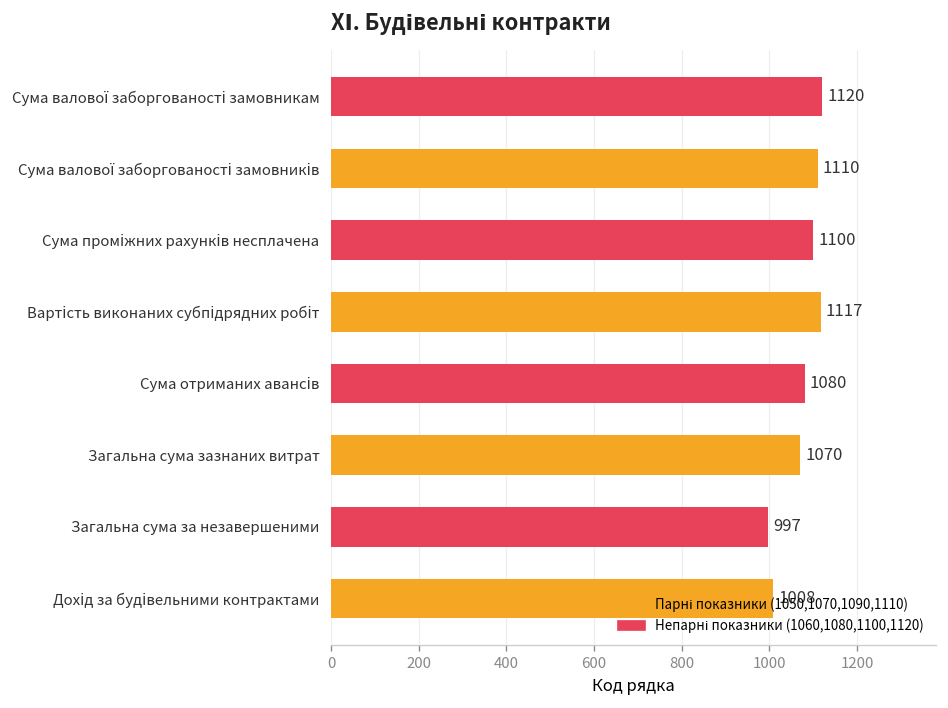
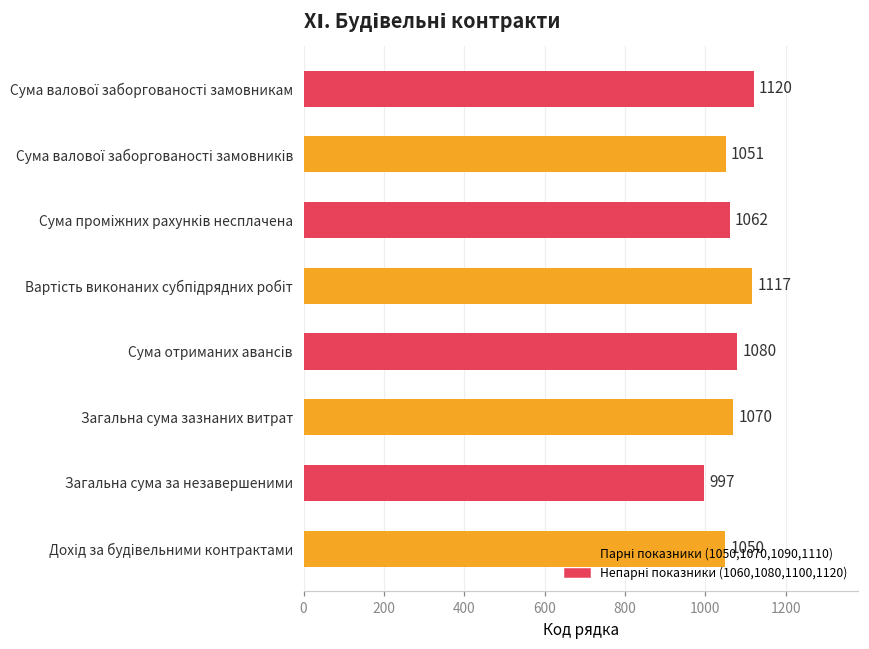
Сума валової заборгованості замовників: 1110 -> 1051
Сума проміжних рахунків несплачена: 1100 -> 1062
Дохід за будівельними контрактами: 1008 -> 1050
